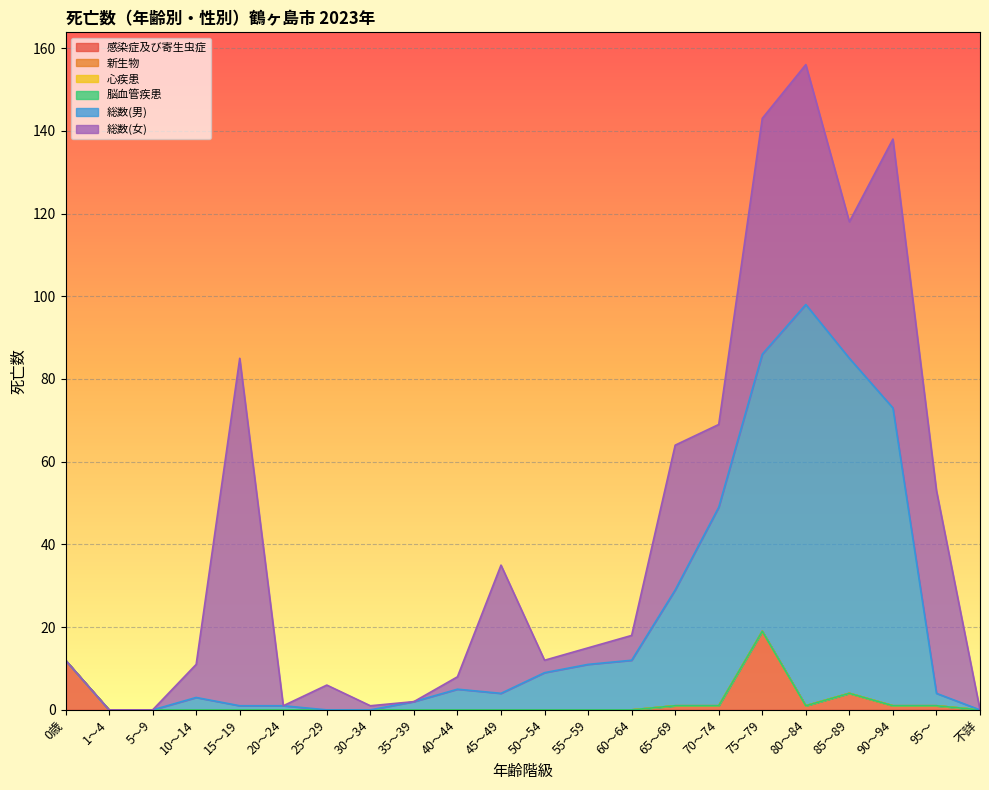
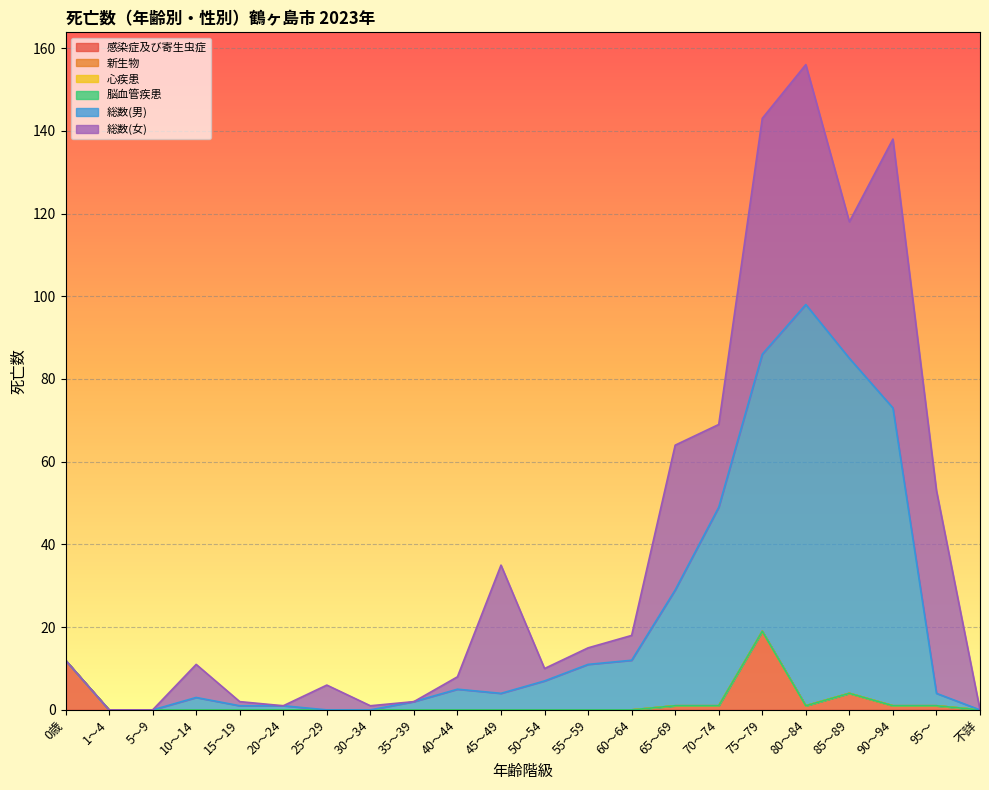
総数(女), 15～19: 84 -> 1
総数(男), 50～54: 9 -> 7
